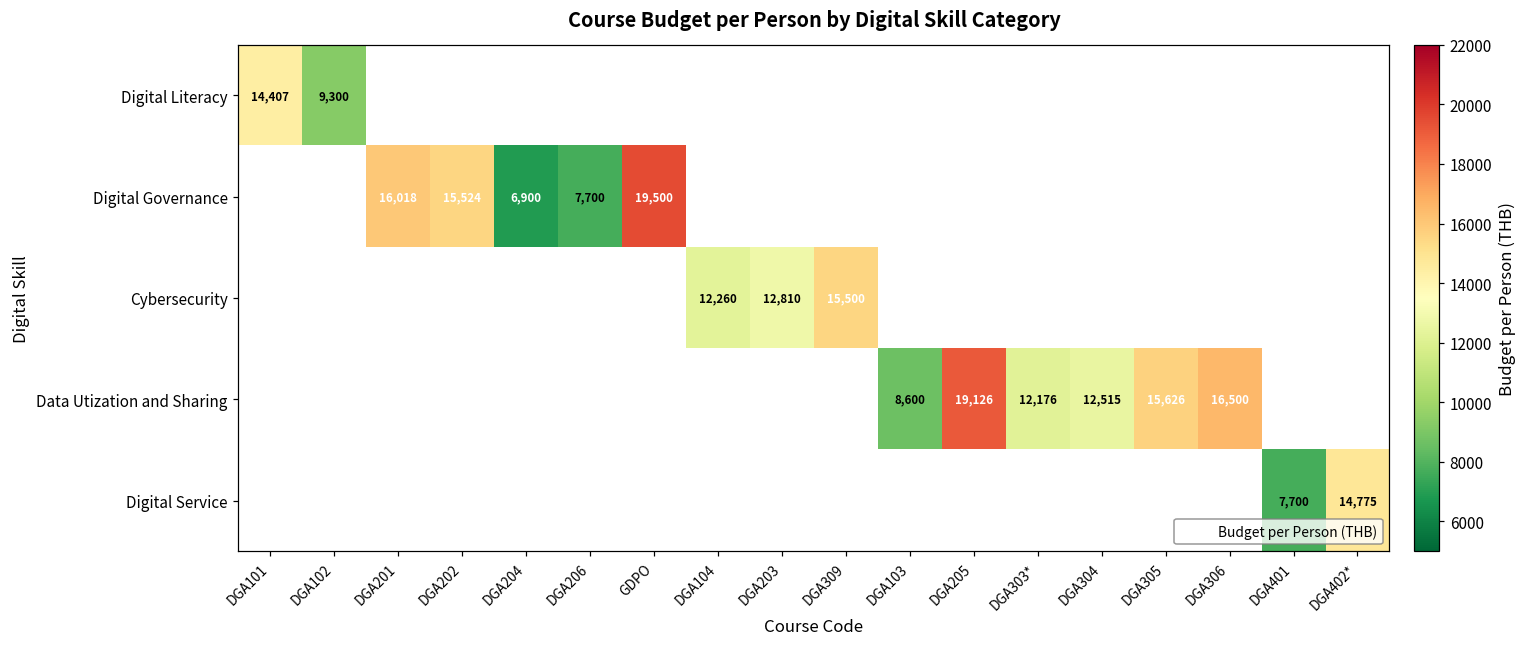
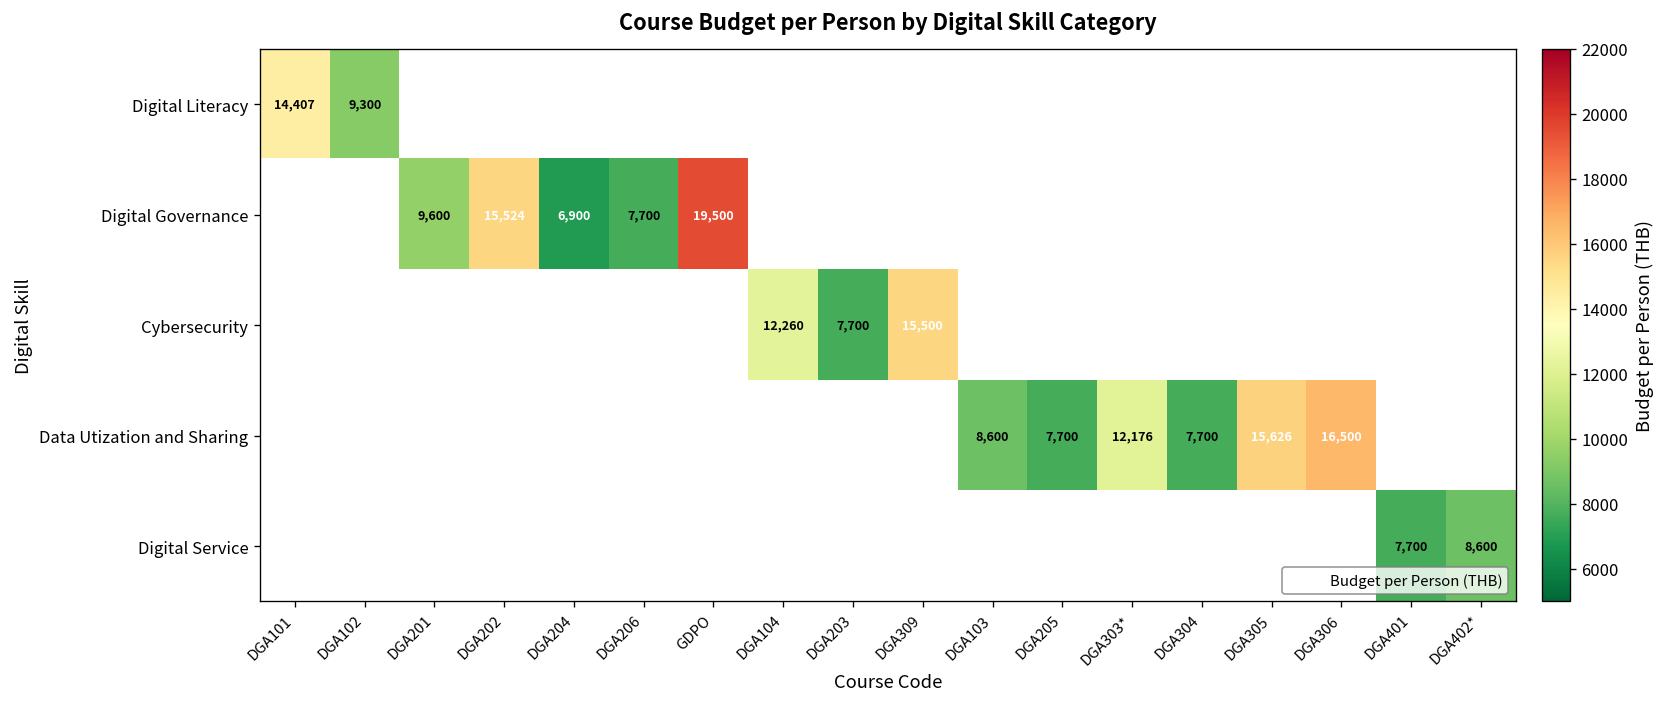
Digital Governance, DGA201: 16,018 -> 9,600
Cybersecurity, DGA203: 12,810 -> 7,700
Data Utization and Sharing, DGA205: 19,126 -> 7,700
Data Utization and Sharing, DGA304: 12,515 -> 7,700
Digital Service, DGA402*: 14,775 -> 8,600
